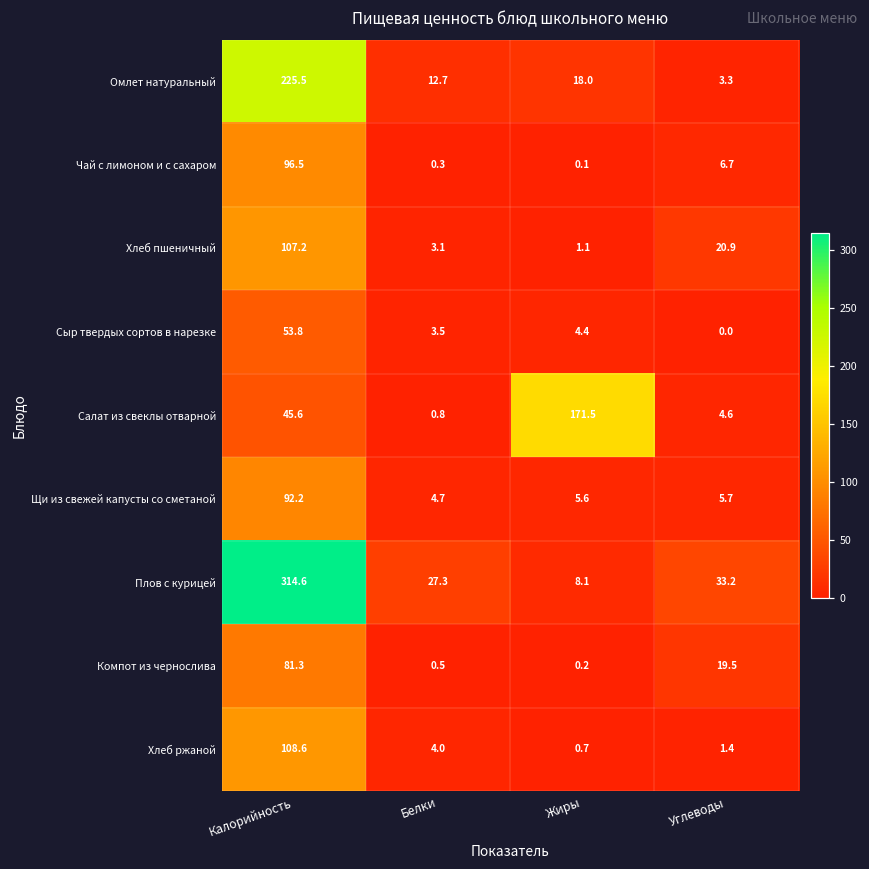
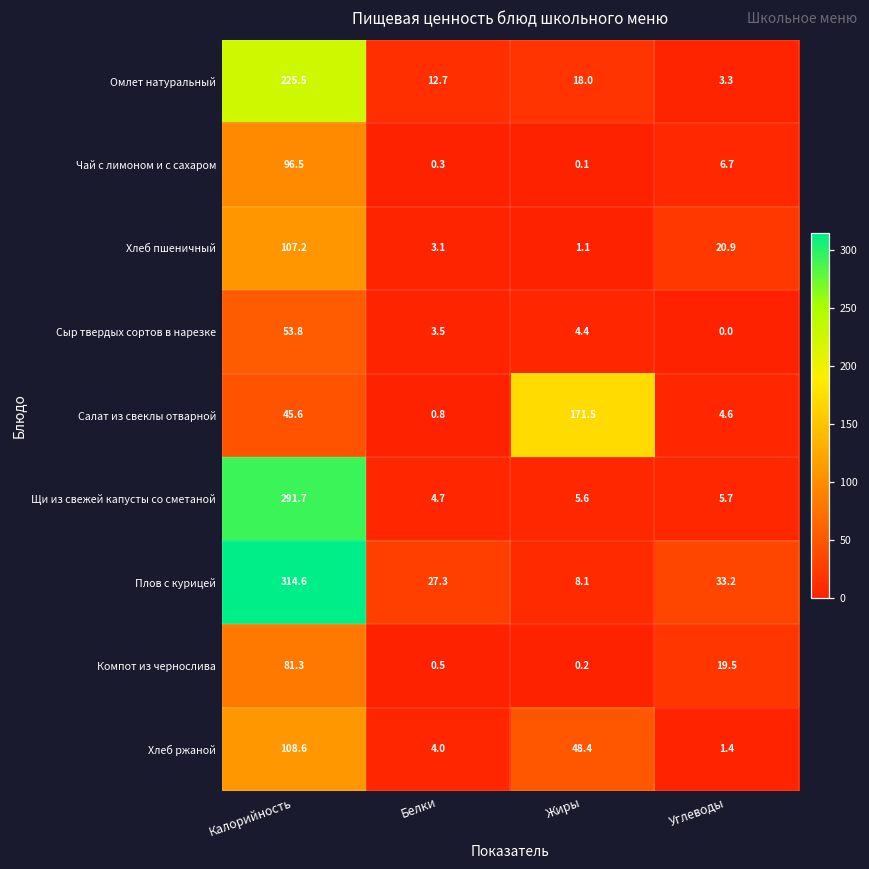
Щи из свежей капусты со сметаной, Калорийность: 92.2 -> 291.7
Хлеб ржаной, Жиры: 0.7 -> 48.4
